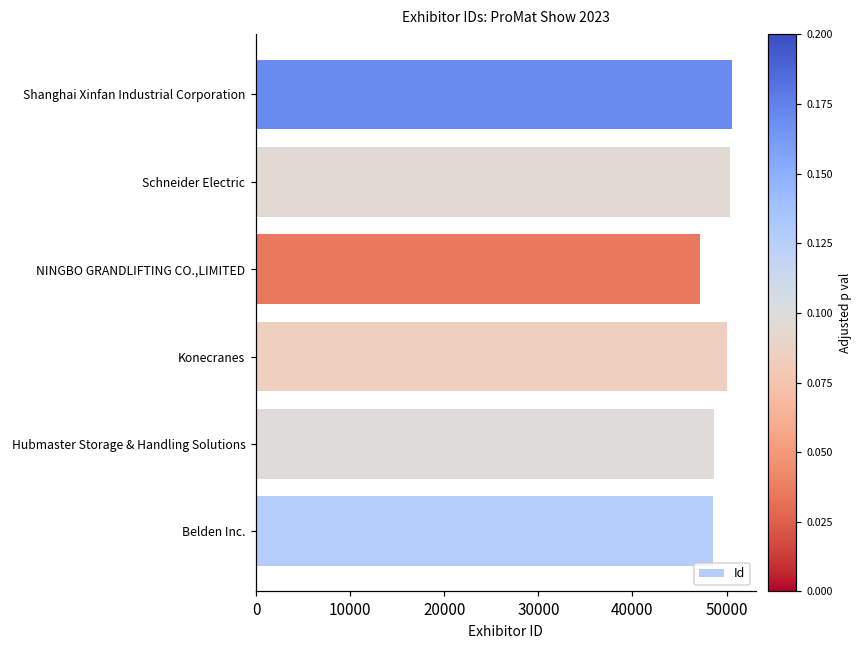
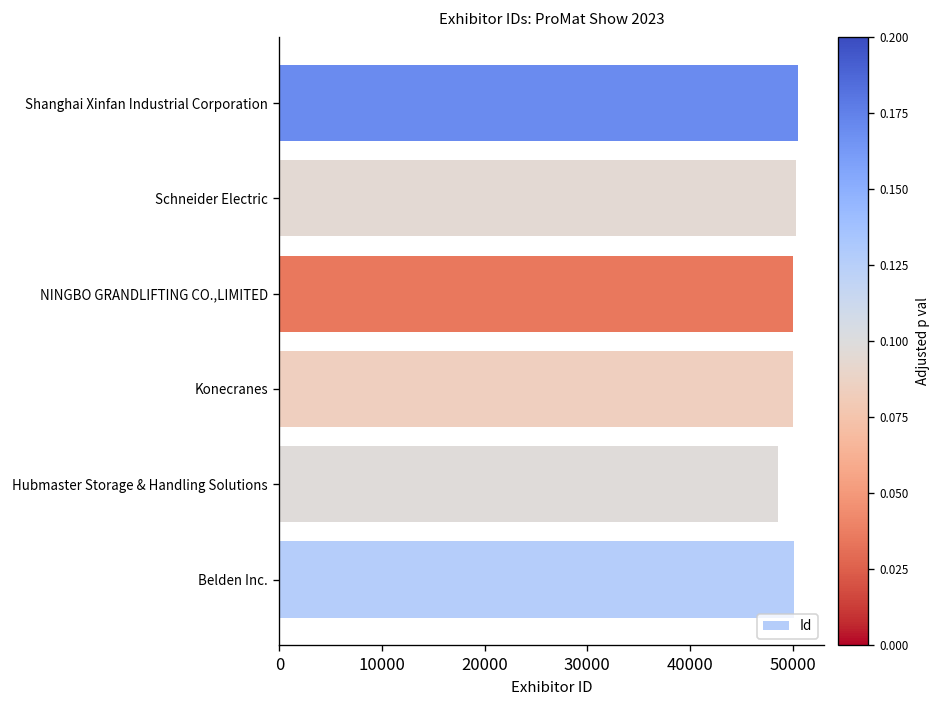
NINGBO GRANDLIFTING CO.,LIMITED: 47000 -> 50000
Belden Inc.: 49000 -> 50000
